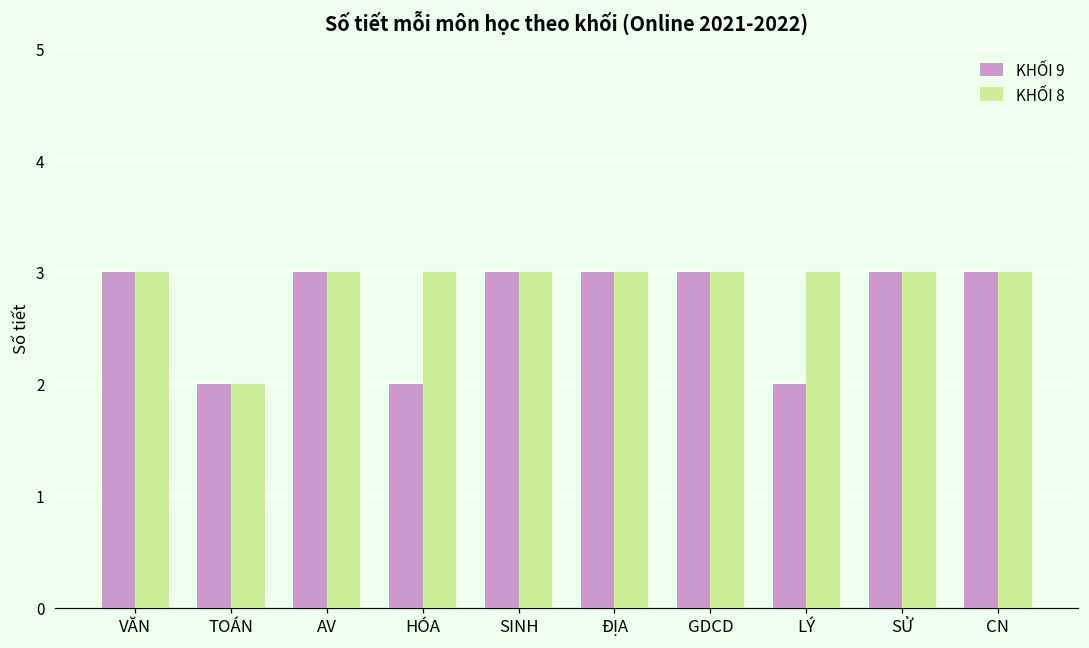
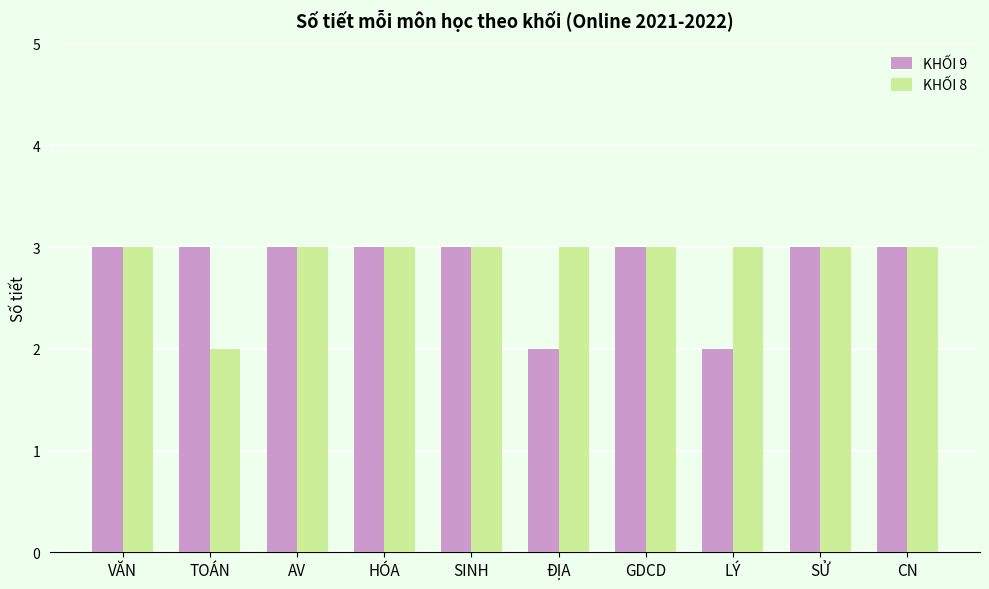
KHỐI 9, TOÁN: 2 -> 3
KHỐI 9, HÓA: 2 -> 3
KHỐI 9, ĐỊA: 3 -> 2
